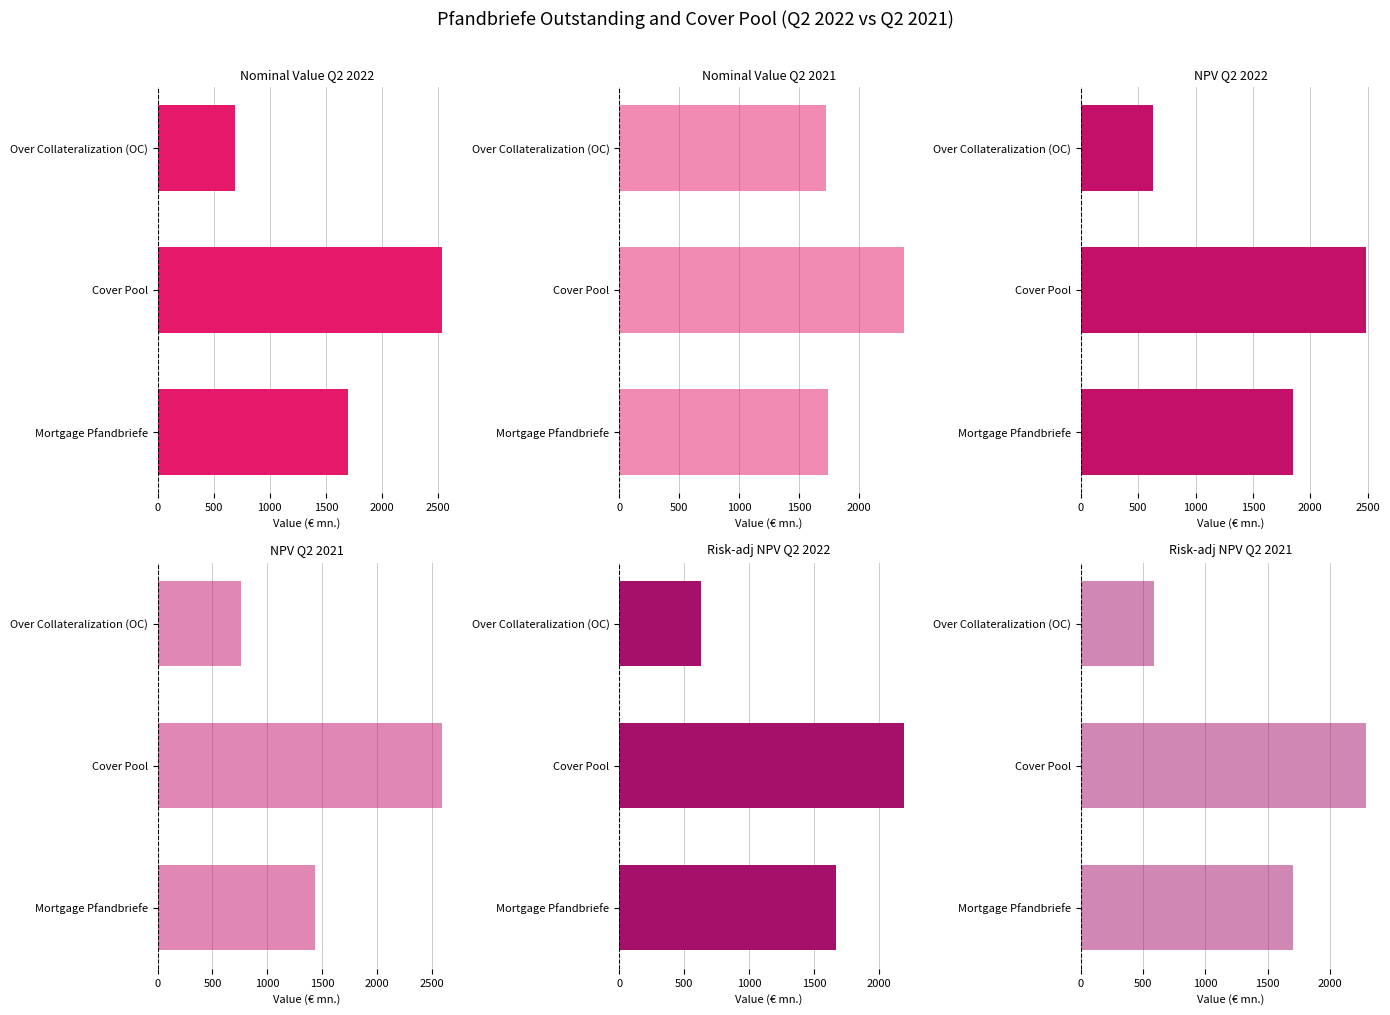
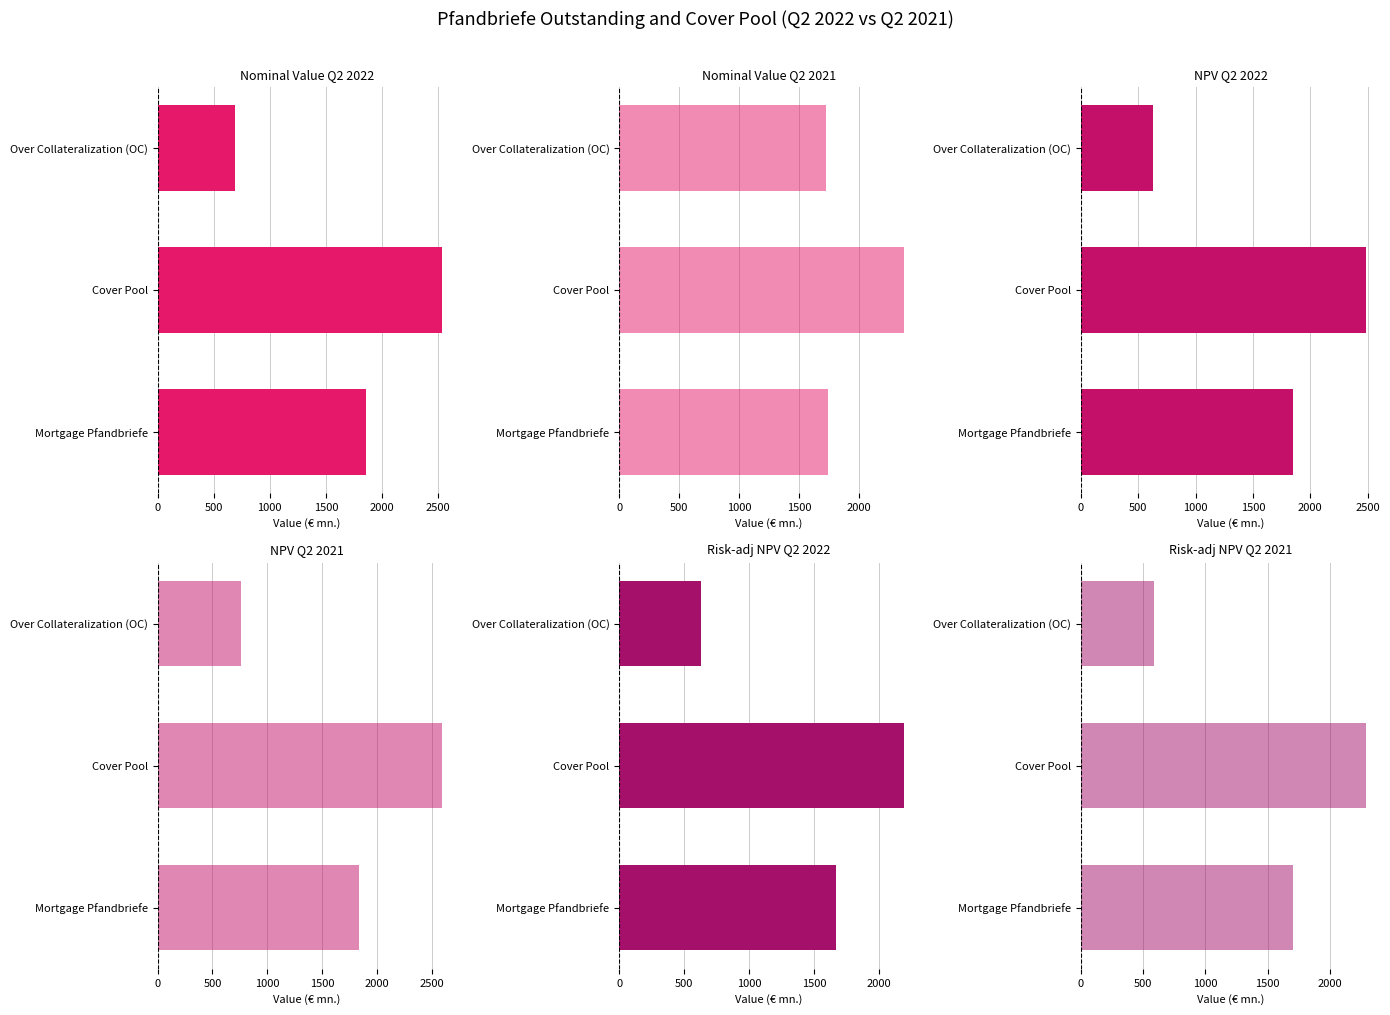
Nominal Value Q2 2022, Mortgage Pfandbriefe: 1700 -> 1850
NPV Q2 2021, Mortgage Pfandbriefe: 1440 -> 1830
